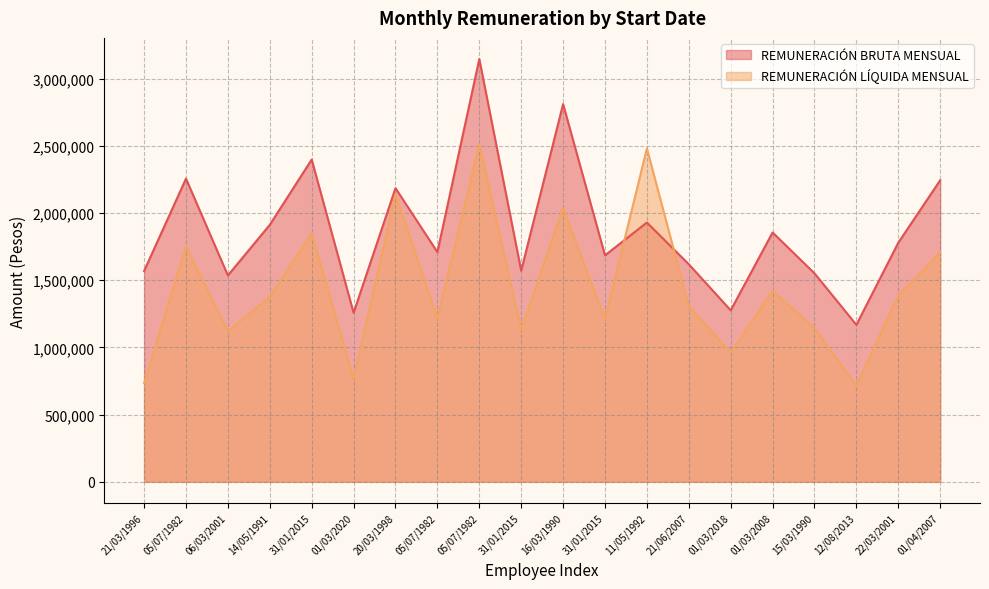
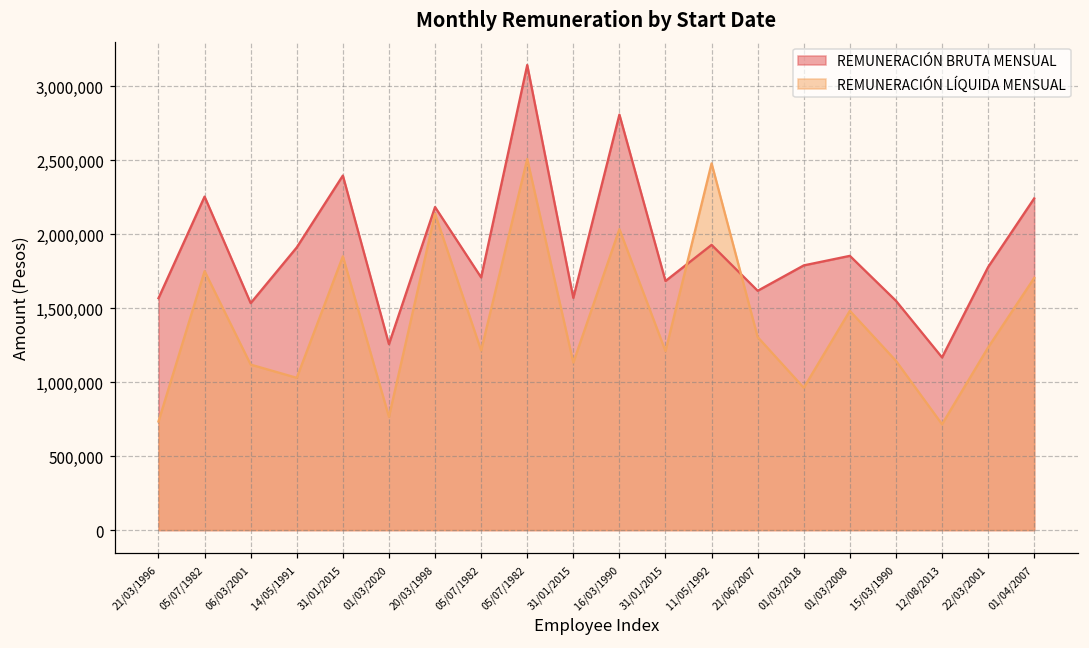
REMUNERACIÓN LÍQUIDA MENSUAL, 14/05/1991: 1,380,000 -> 1,030,000
REMUNERACIÓN BRUTA MENSUAL, 01/03/2018: 1,280,000 -> 1,790,000
REMUNERACIÓN LÍQUIDA MENSUAL, 01/03/2008: 1,420,000 -> 1,480,000
REMUNERACIÓN LÍQUIDA MENSUAL, 22/03/2001: 1,390,000 -> 1,240,000
